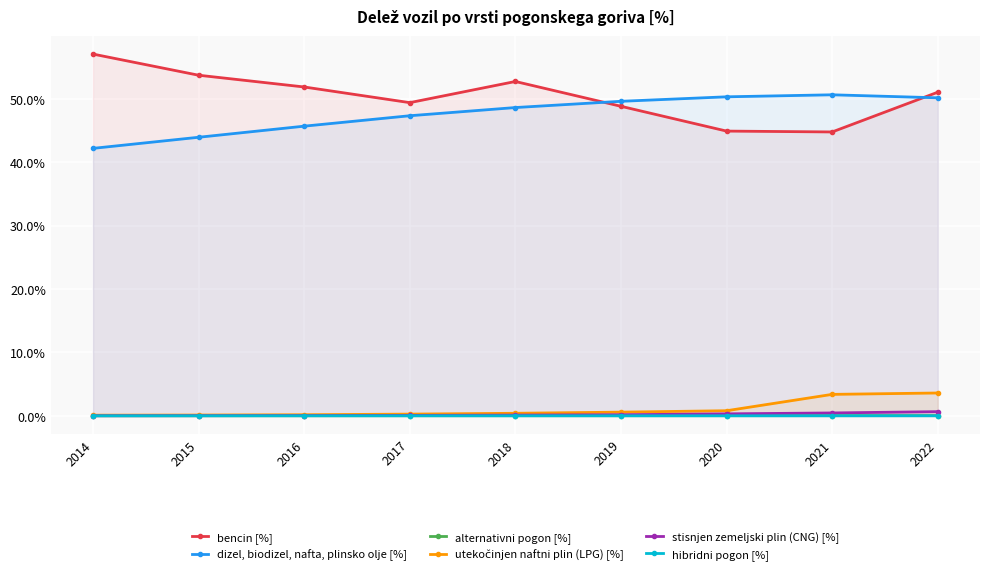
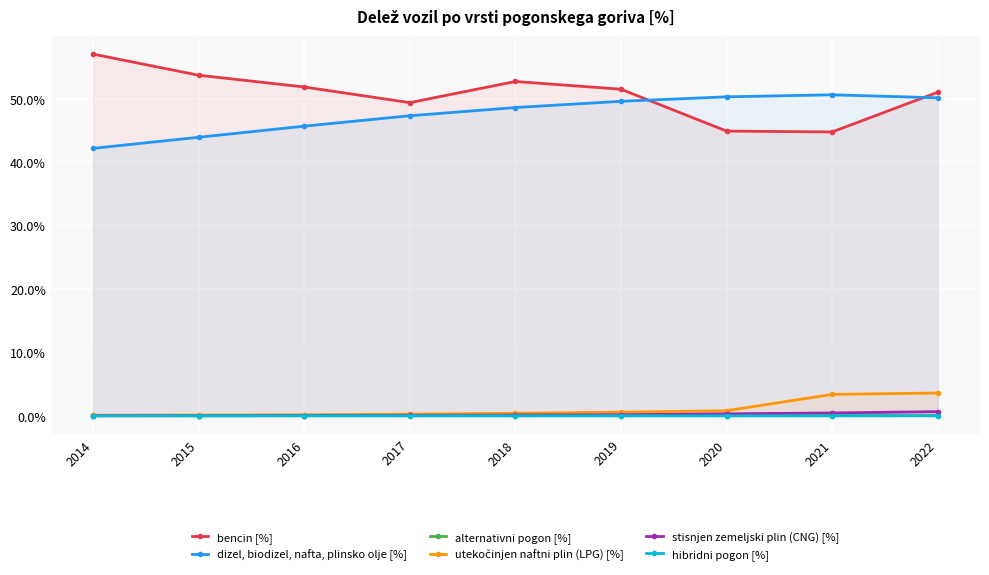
bencin [%], 2019: 49% -> 51%
